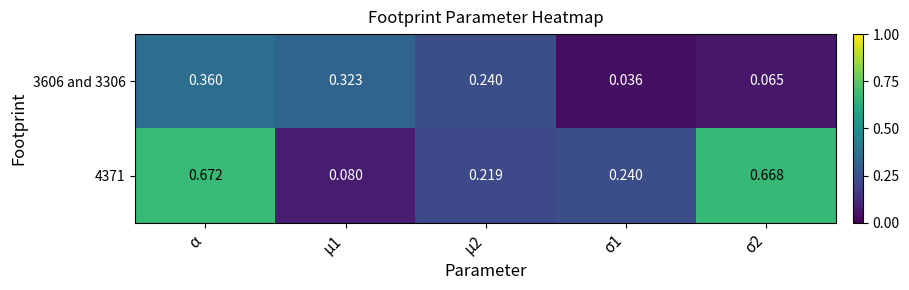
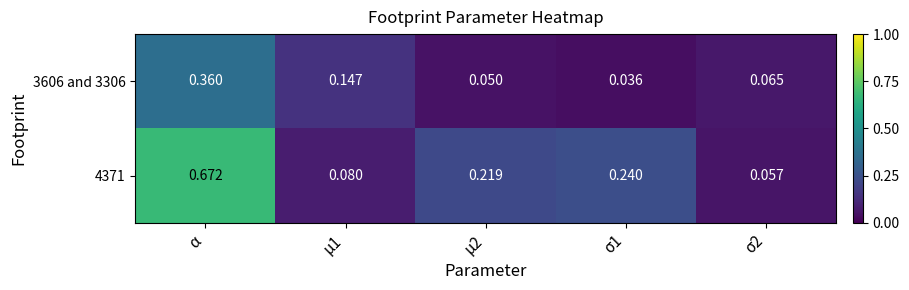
3606 and 3306, μ1: 0.323 -> 0.147
3606 and 3306, μ2: 0.240 -> 0.050
4371, σ2: 0.668 -> 0.057
